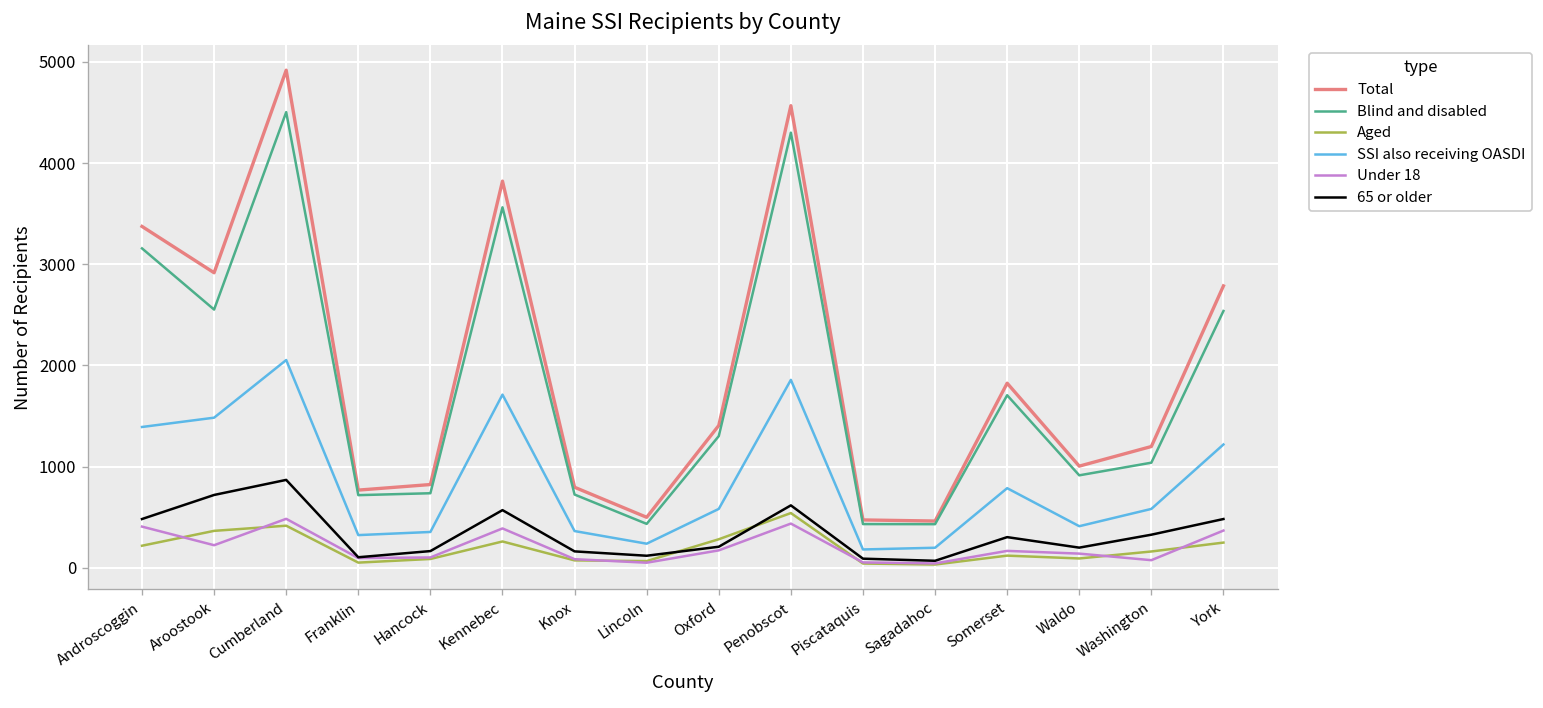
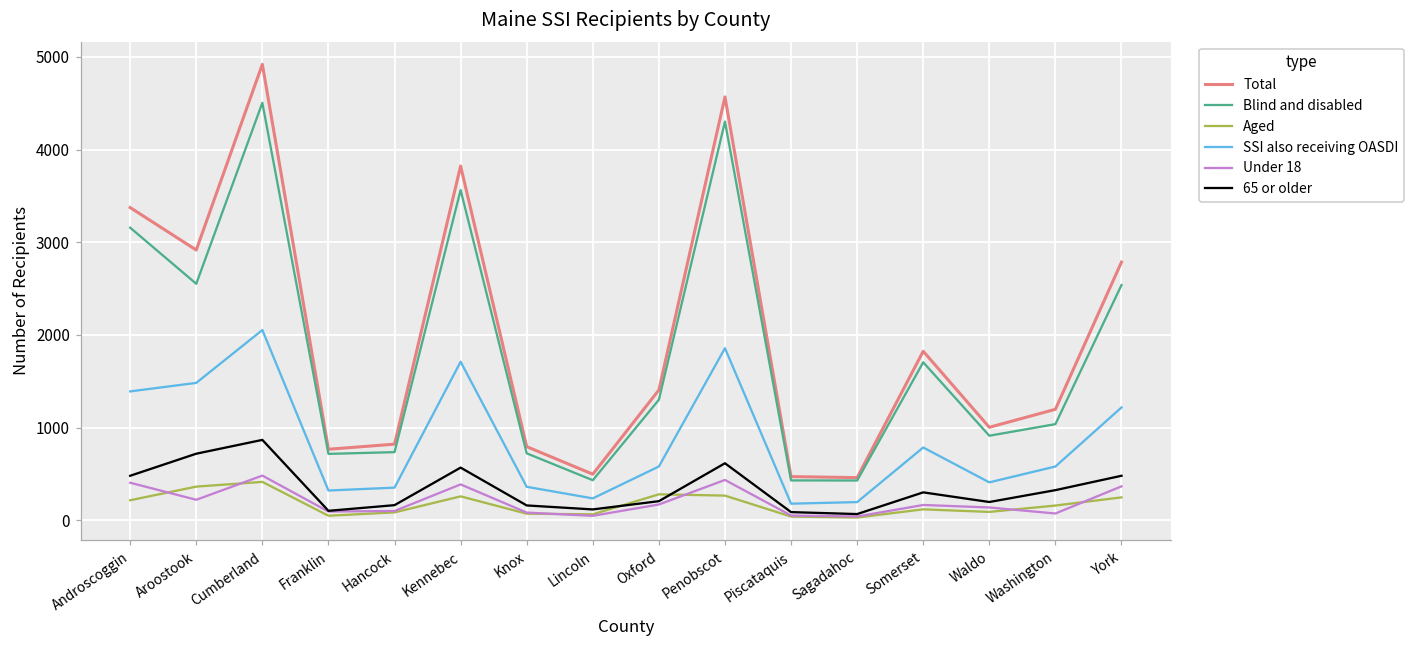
Aged, Penobscot: 500 -> 300
